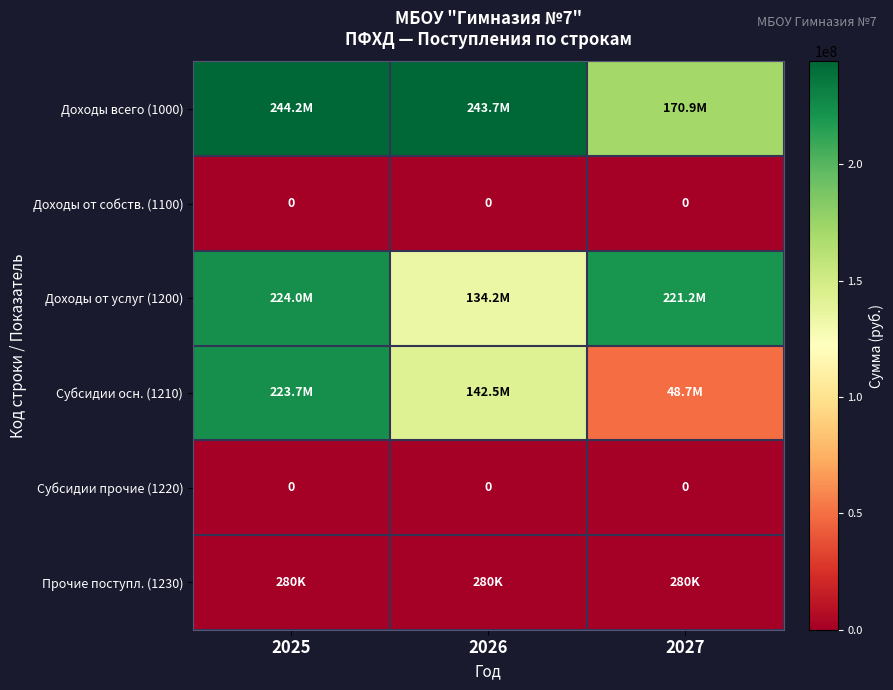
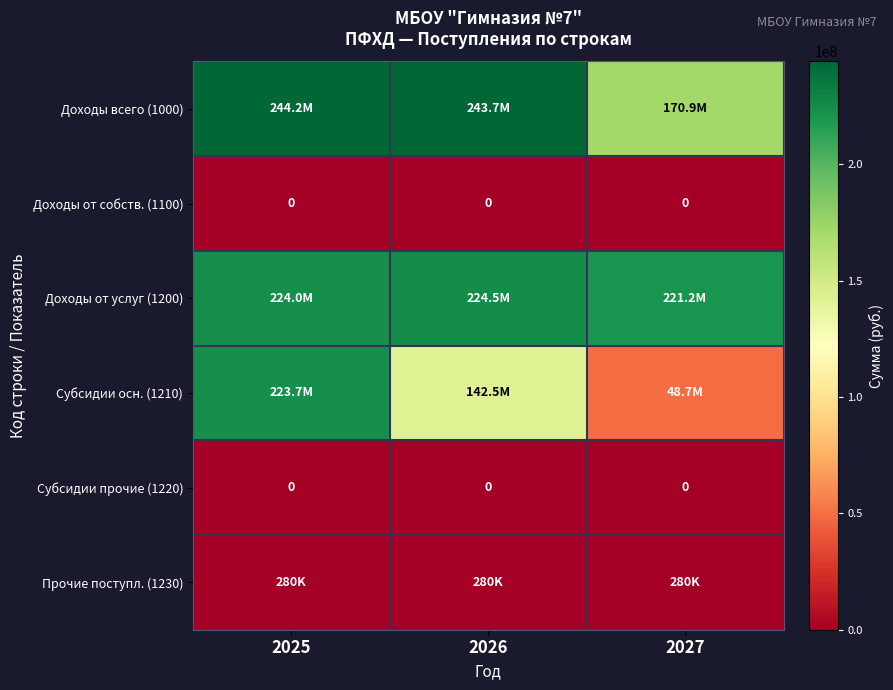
Доходы от услуг (1200), 2026: 134.2M -> 224.5M
